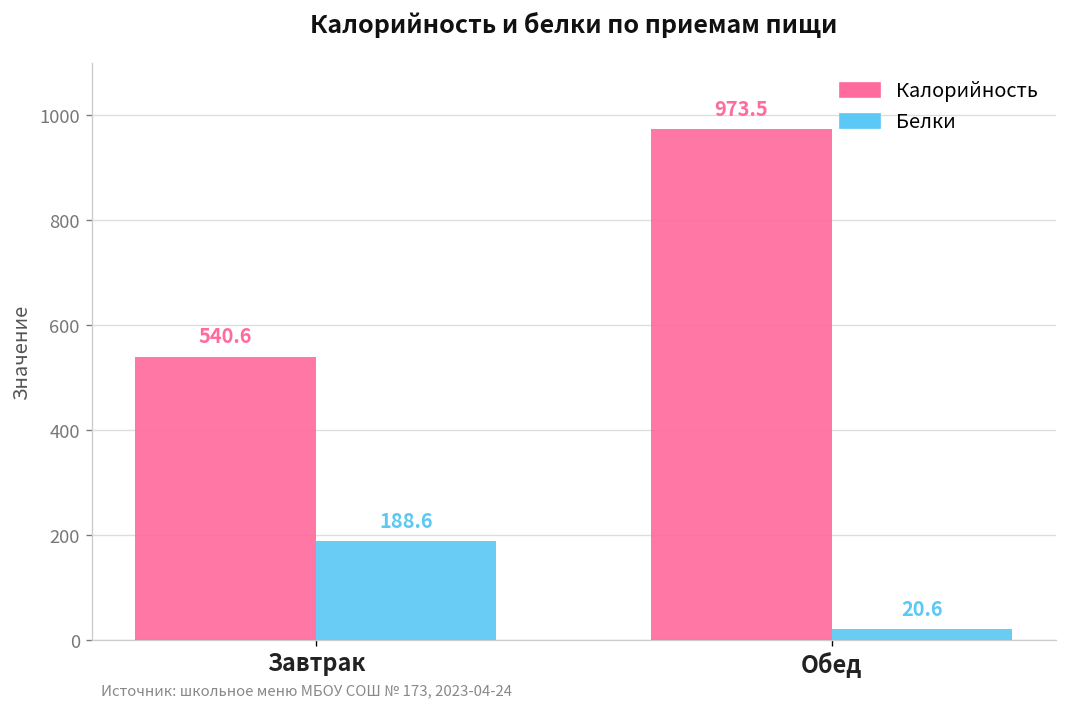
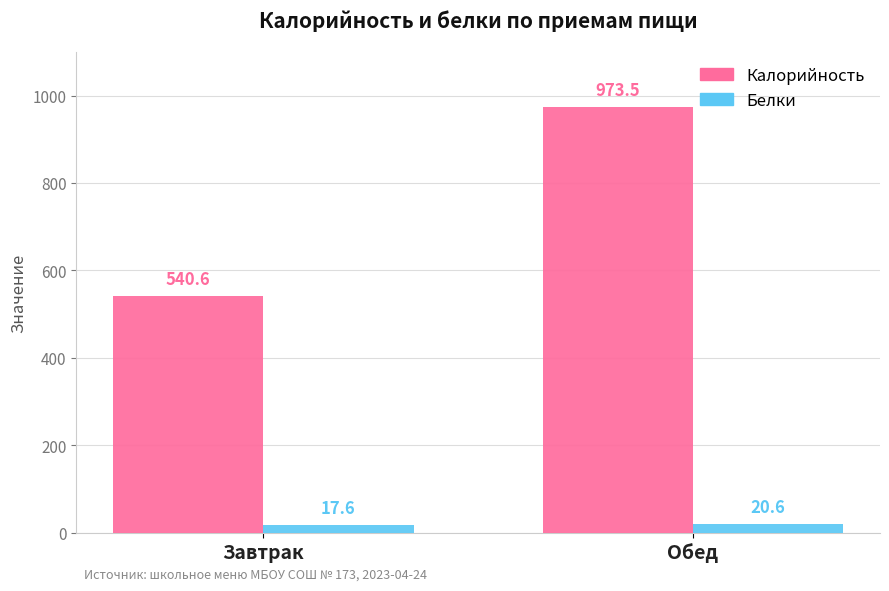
Белки, Завтрак: 188.6 -> 17.6
